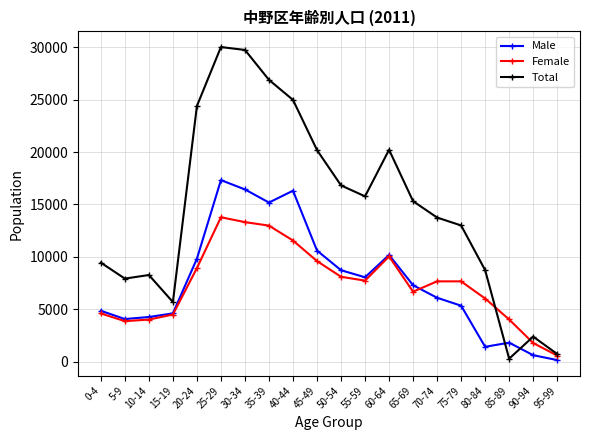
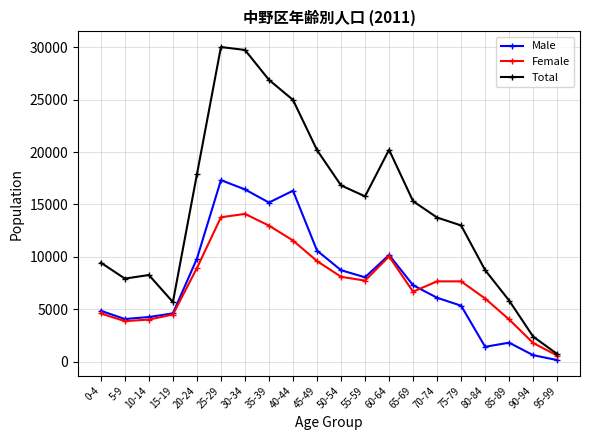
Total, 20-24: 24400 -> 17900
Female, 30-34: 13300 -> 14100
Total, 85-89: 300 -> 5800
